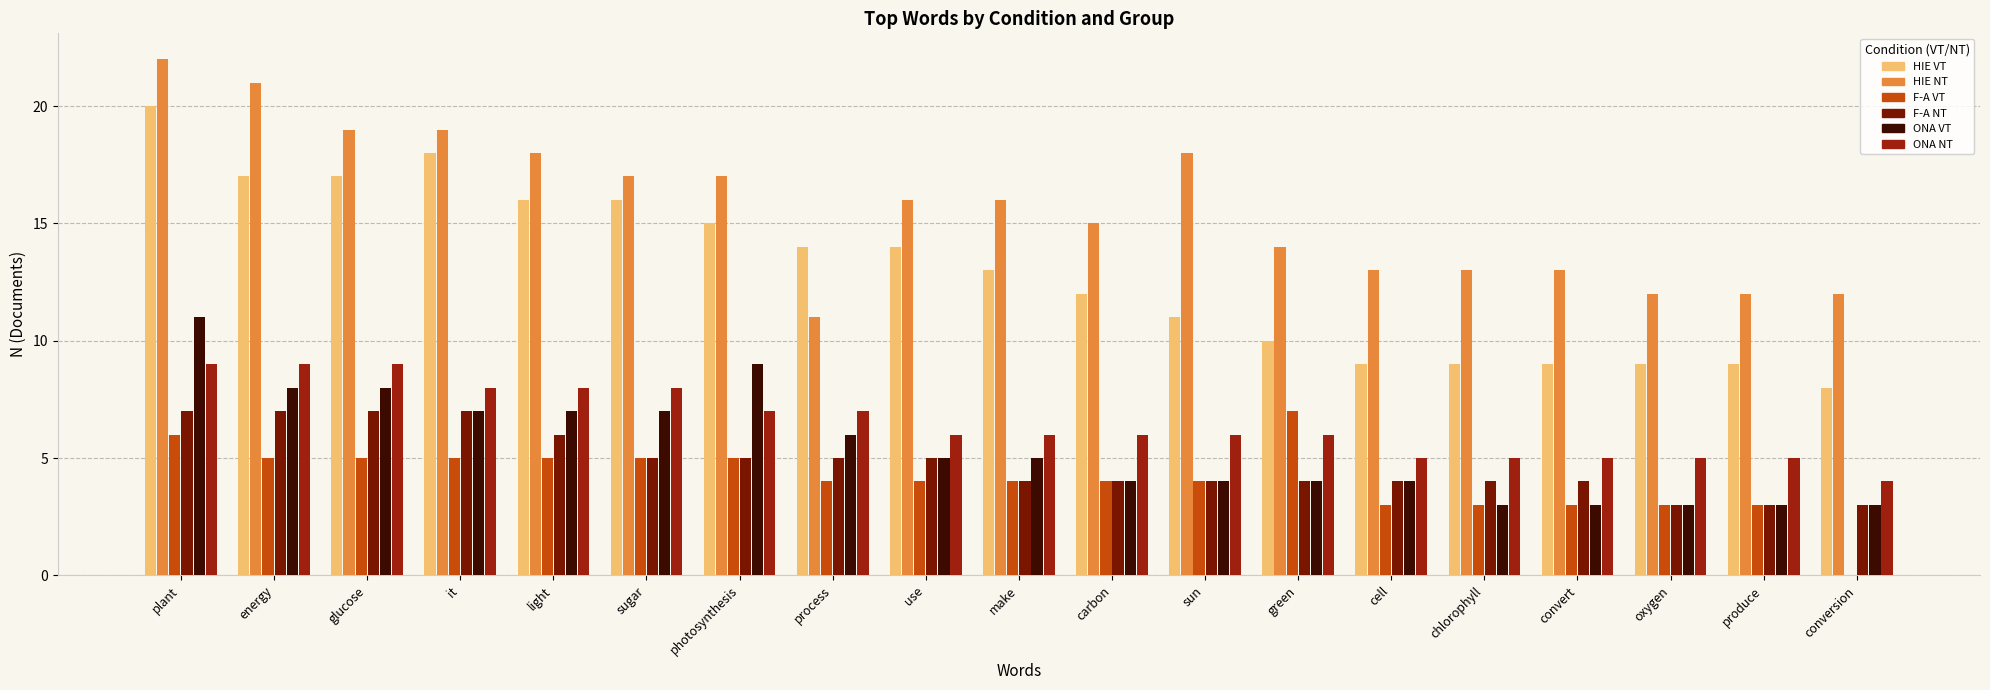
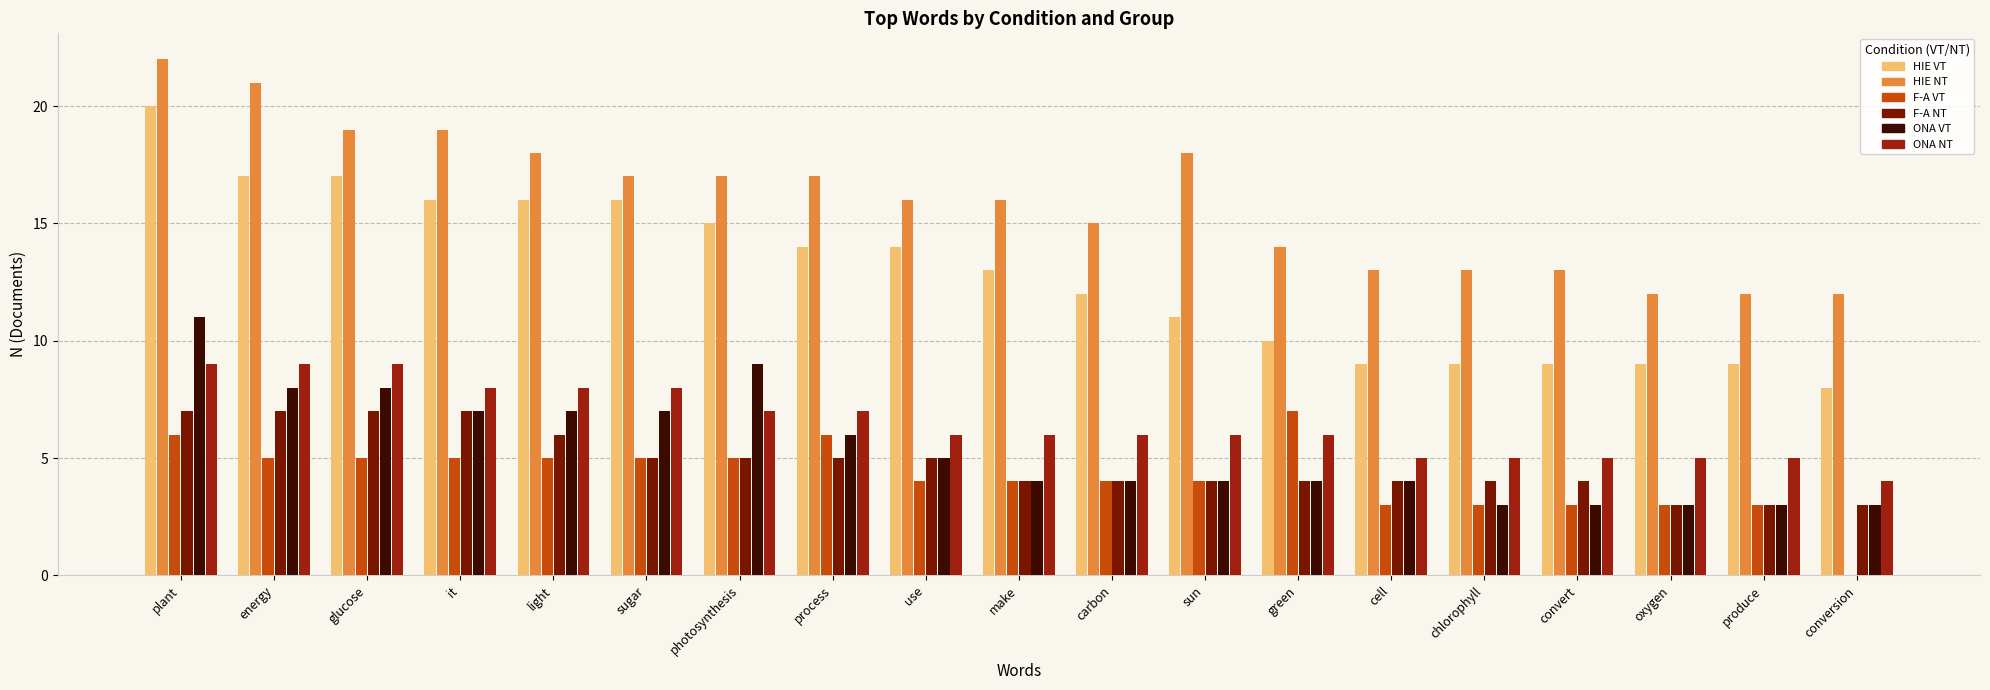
HIE VT, it: 18 -> 16
HIE NT, process: 11 -> 17
F-A VT, process: 4 -> 6
ONA VT, make: 5 -> 4
